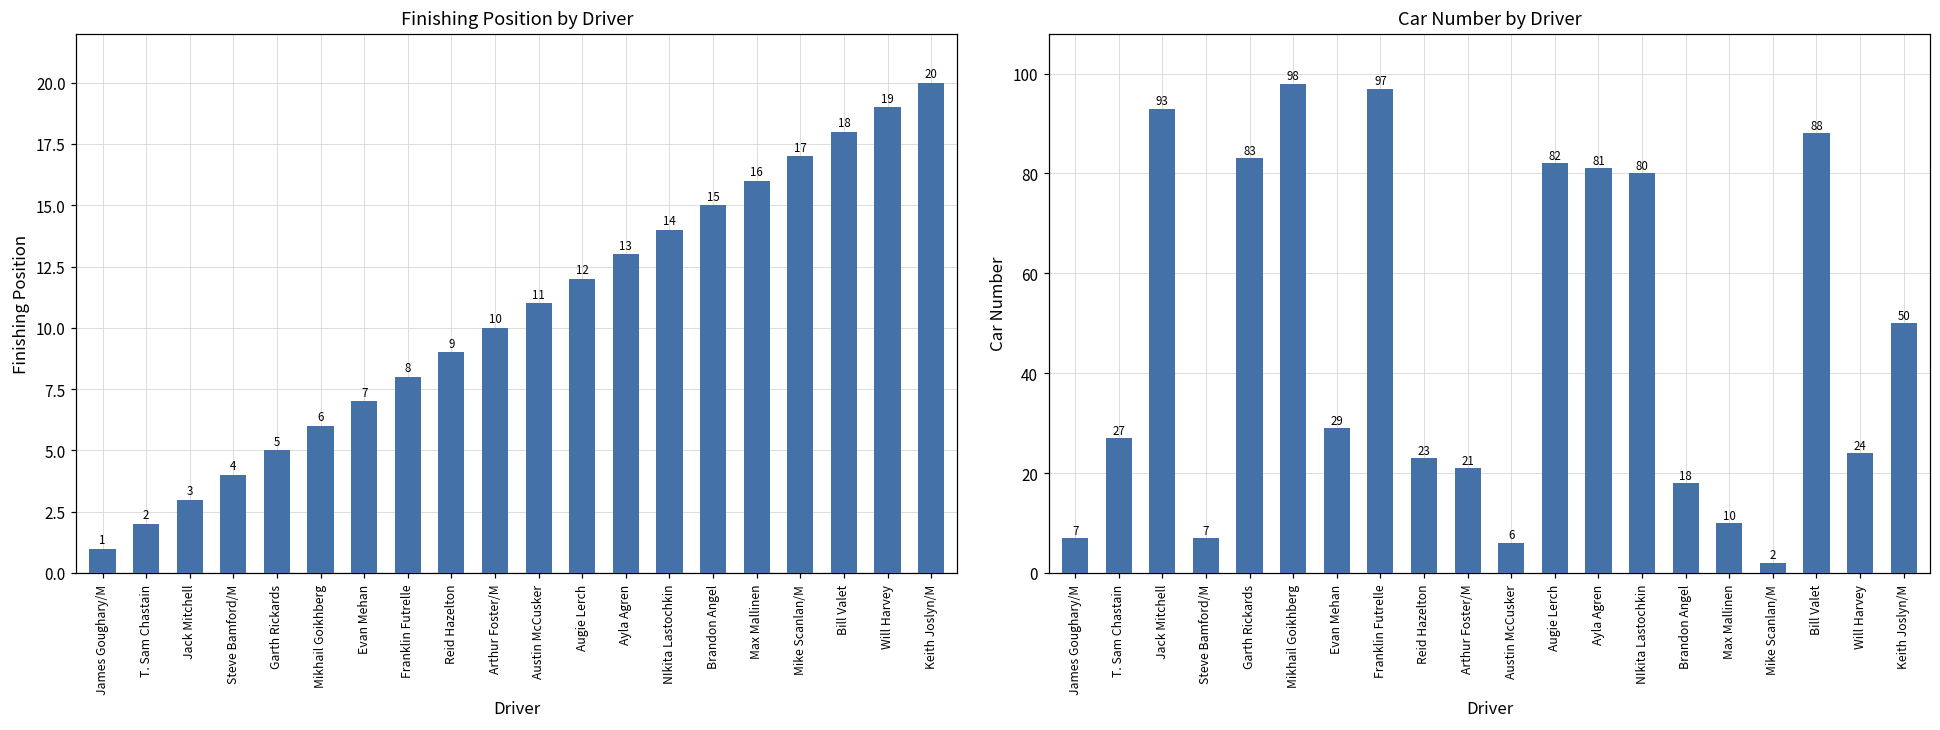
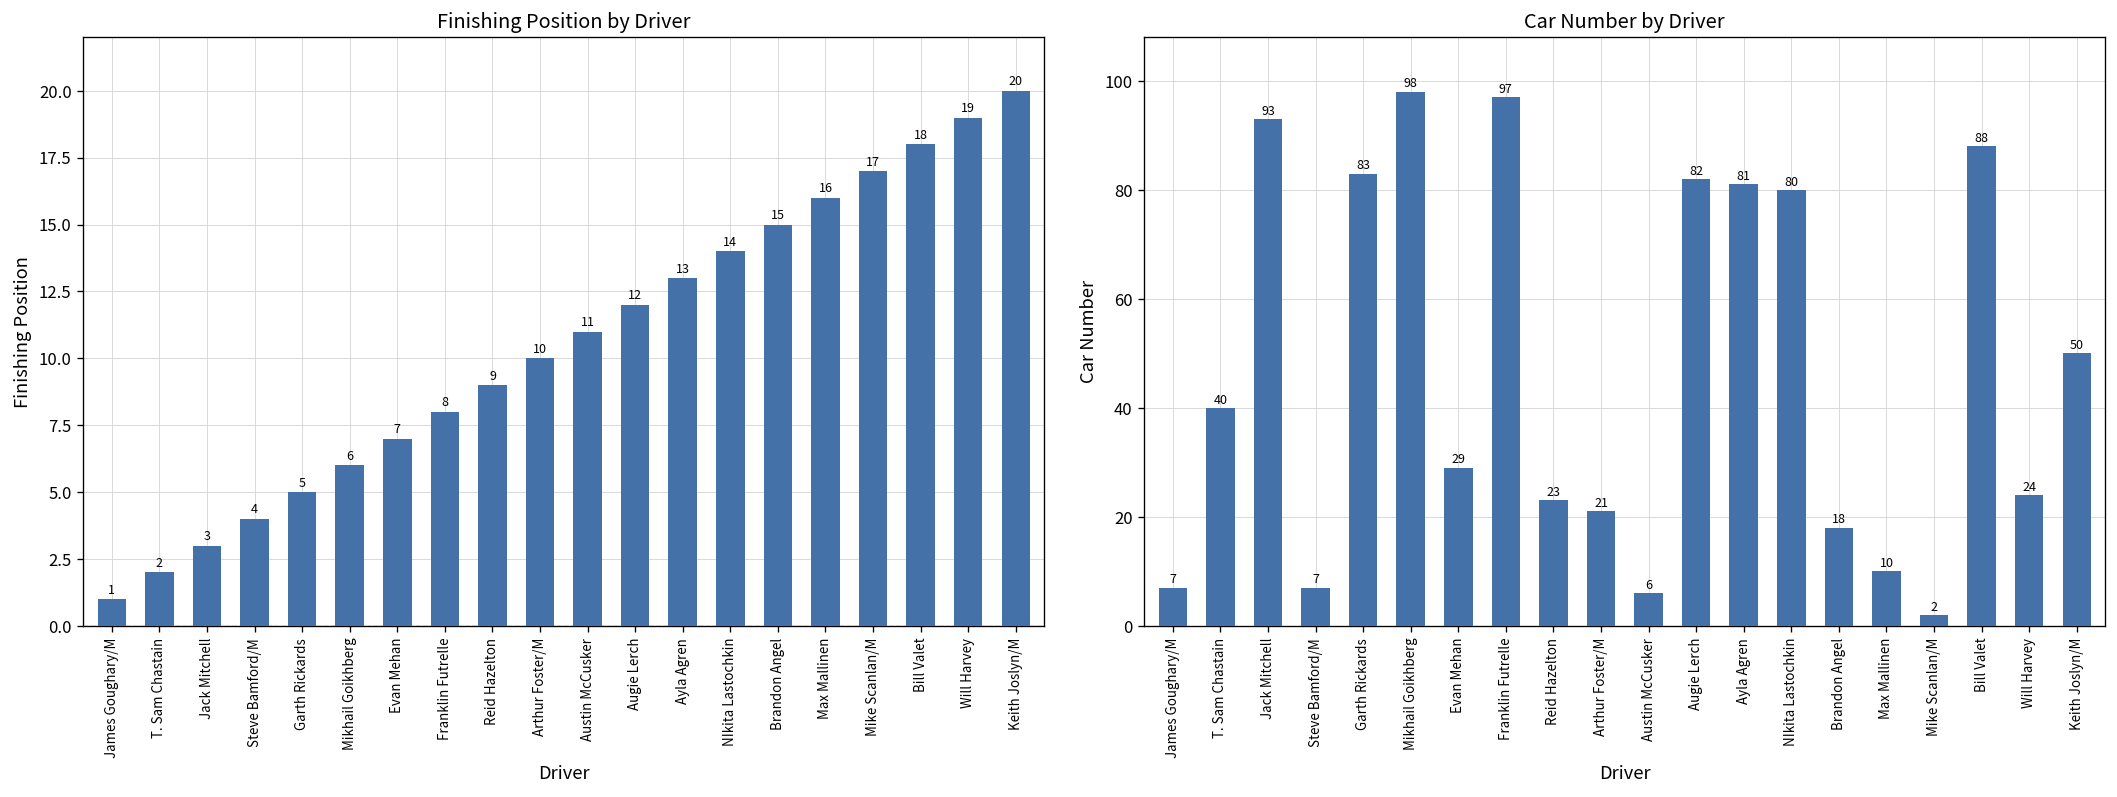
Car Number by Driver, T. Sam Chastain: 27 -> 40
